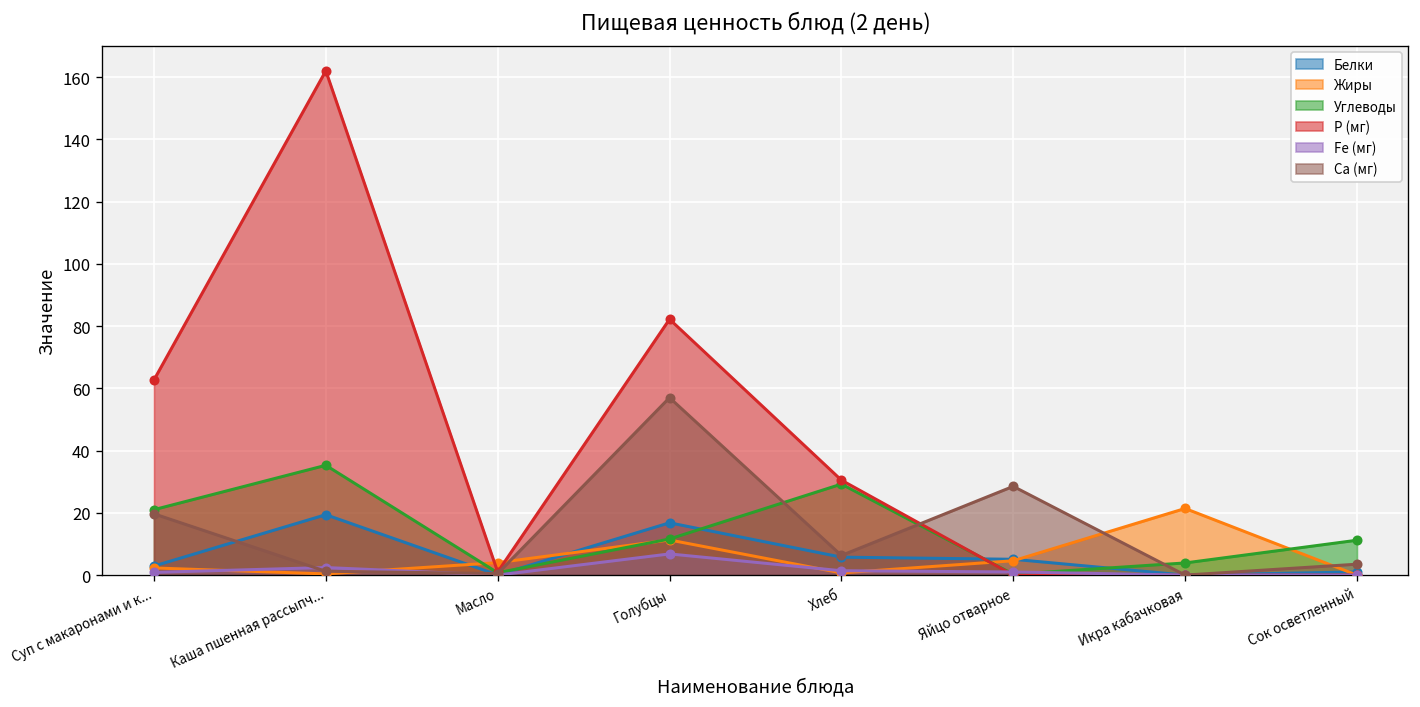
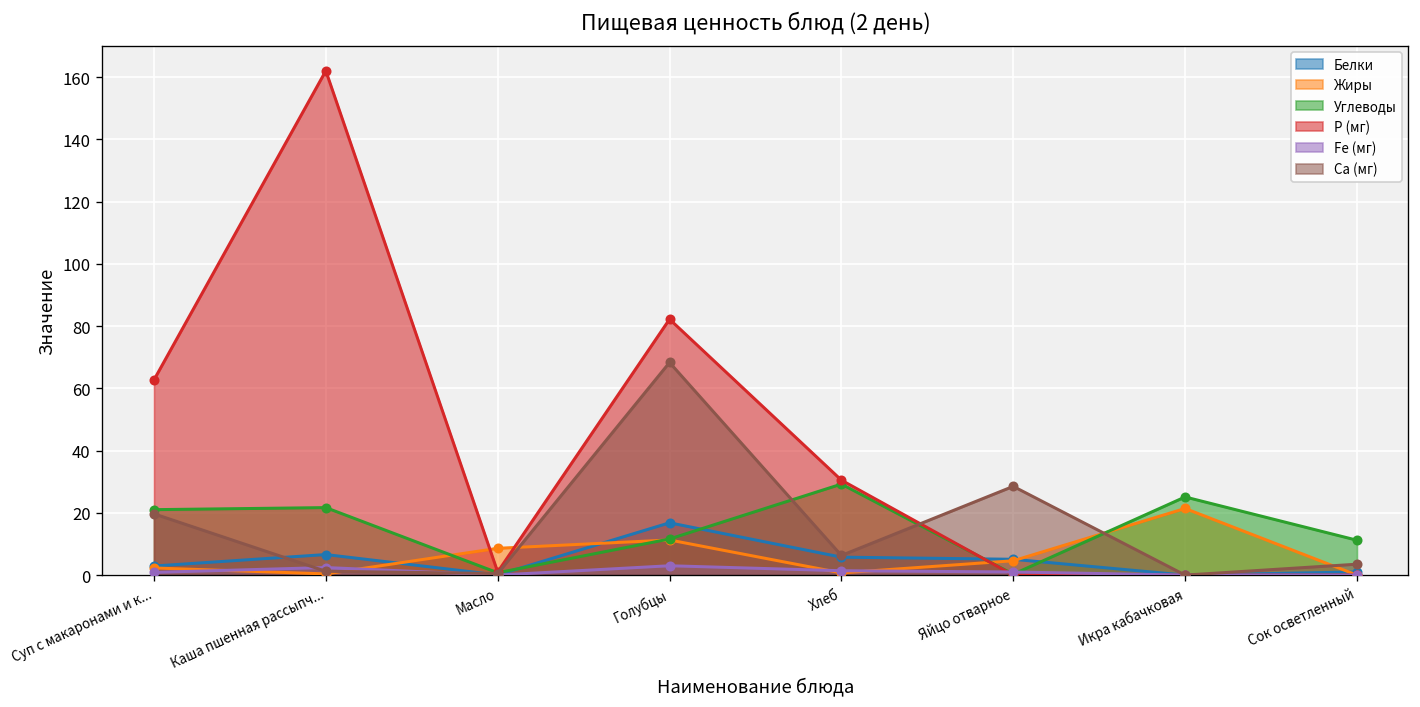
Белки, Каша пшенная рассыпч...: 19 -> 7
Углеводы, Каша пшенная рассыпч...: 35 -> 22
Жиры, Масло: 4 -> 9
Fe (мг), Голубцы: 7 -> 3
Са (мг), Голубцы: 57 -> 68
Углеводы, Икра кабачковая: 4 -> 25
